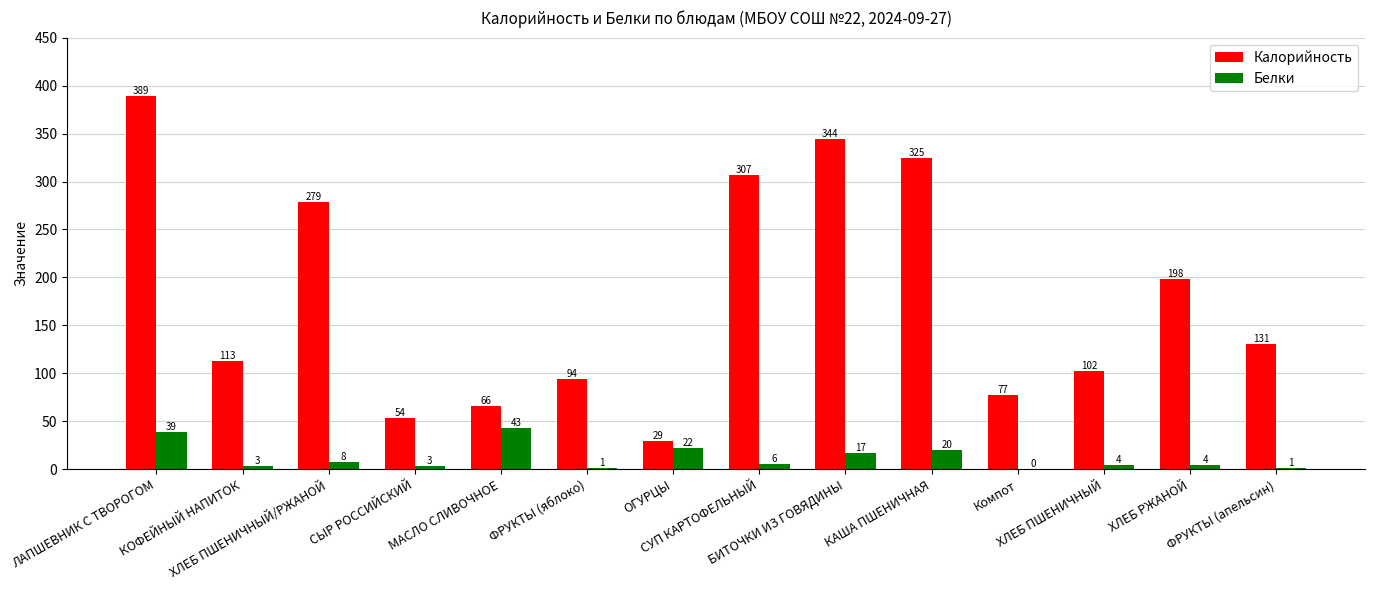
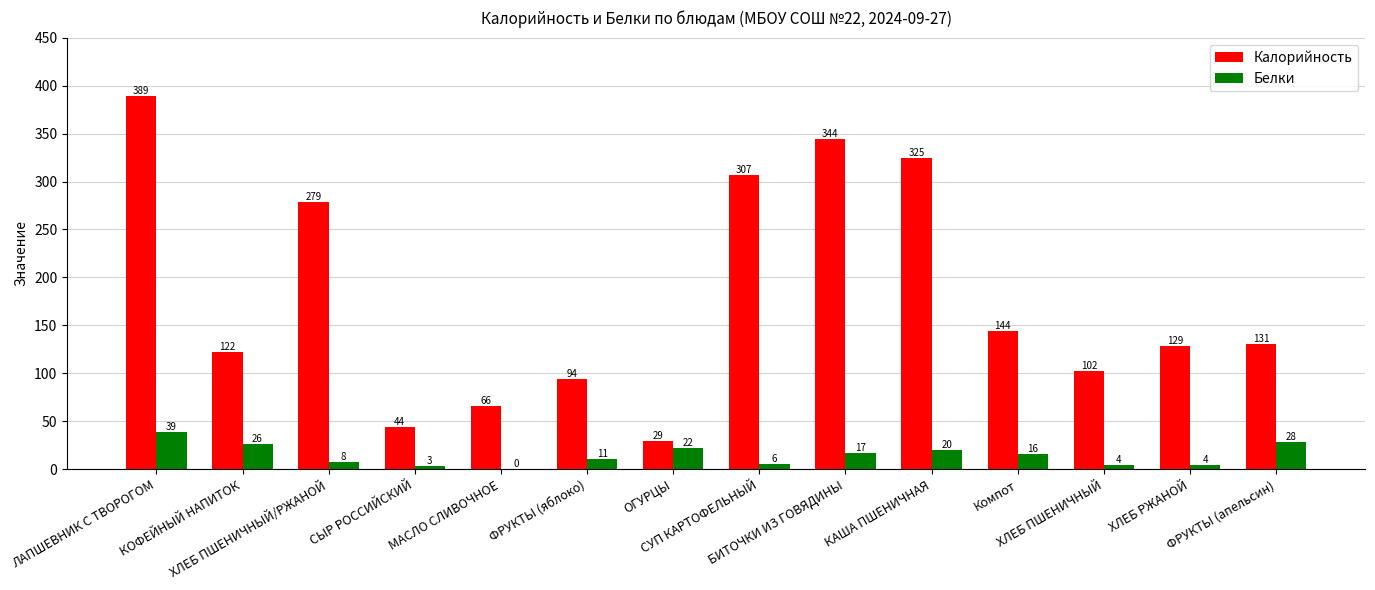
Калорийность, КОФЕЙНЫЙ НАПИТОК: 113 -> 122
Белки, КОФЕЙНЫЙ НАПИТОК: 3 -> 26
Калорийность, СЫР РОССИЙСКИЙ: 54 -> 44
Белки, МАСЛО СЛИВОЧНОЕ: 43 -> 0
Белки, ФРУКТЫ (яблоко): 1 -> 11
Калорийность, Компот: 77 -> 144
Белки, Компот: 0 -> 16
Калорийность, ХЛЕБ РЖАНОЙ: 198 -> 129
Белки, ФРУКТЫ (апельсин): 1 -> 28
